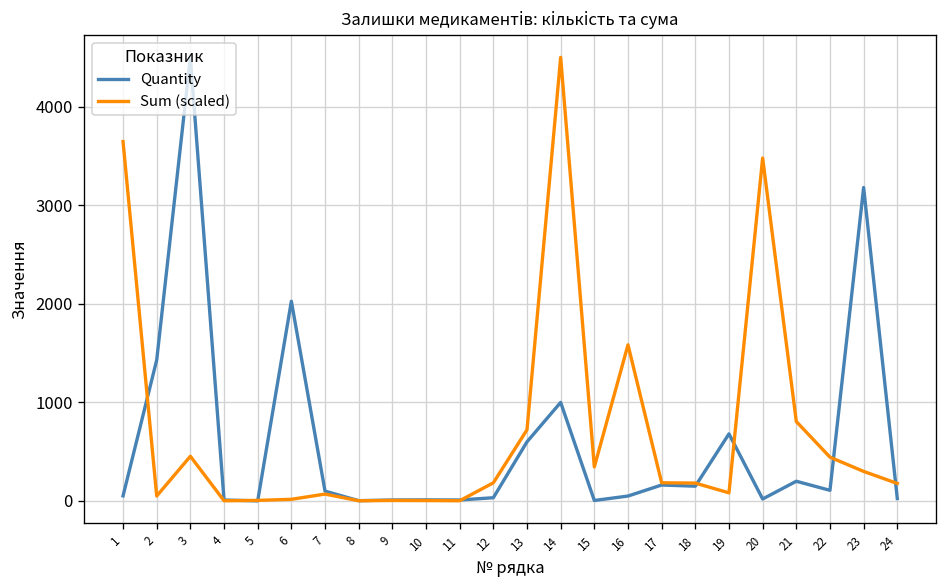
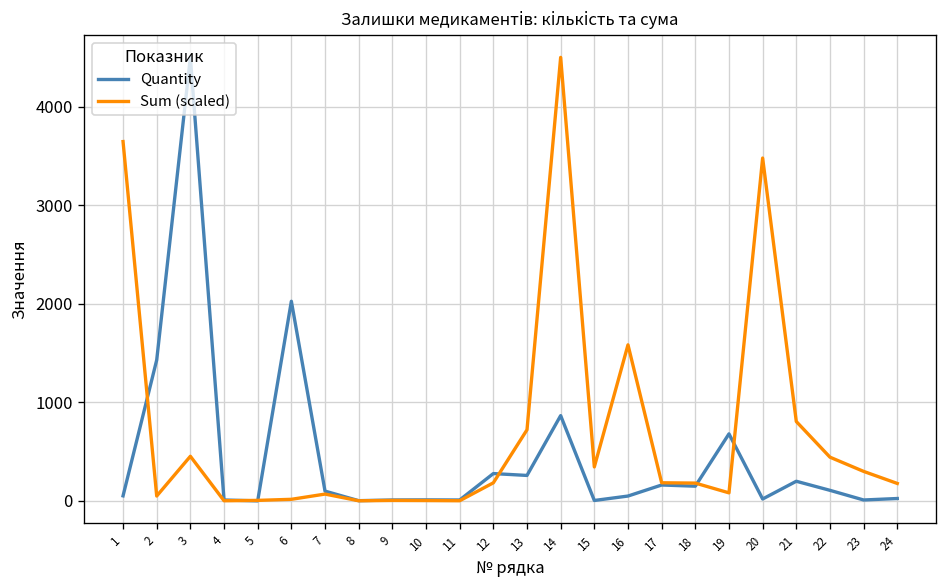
Quantity, 12: 0 -> 300
Quantity, 13: 600 -> 300
Quantity, 14: 1000 -> 900
Quantity, 23: 3200 -> 0
